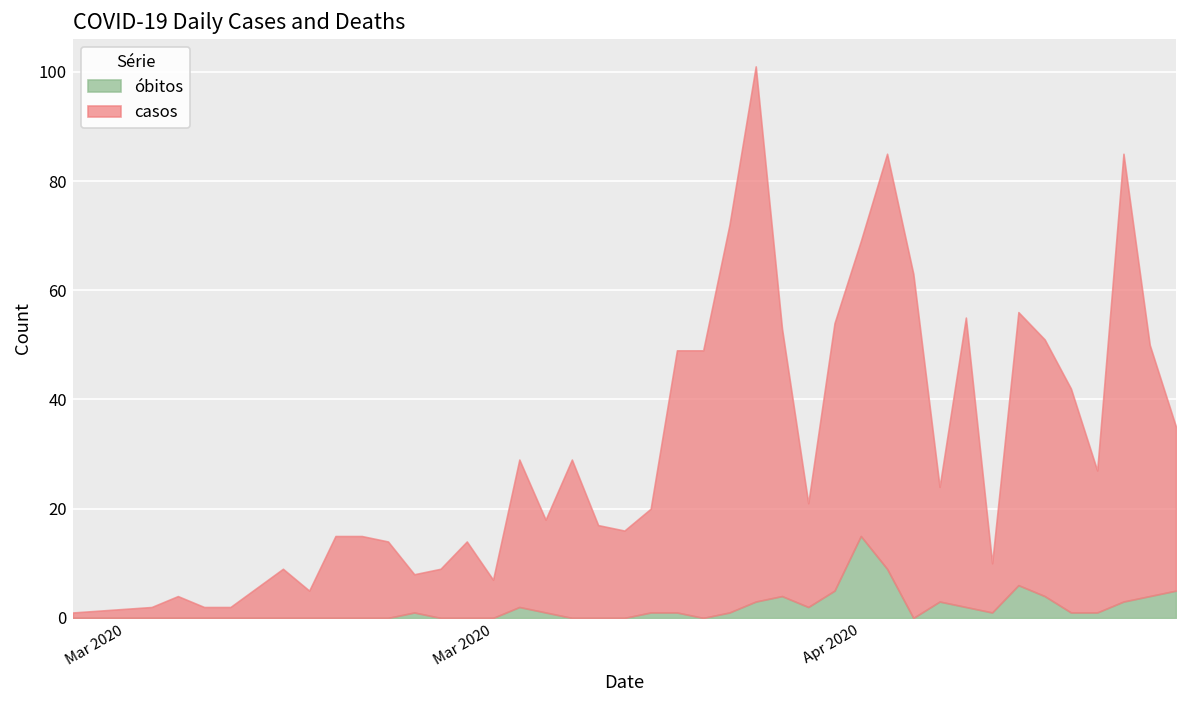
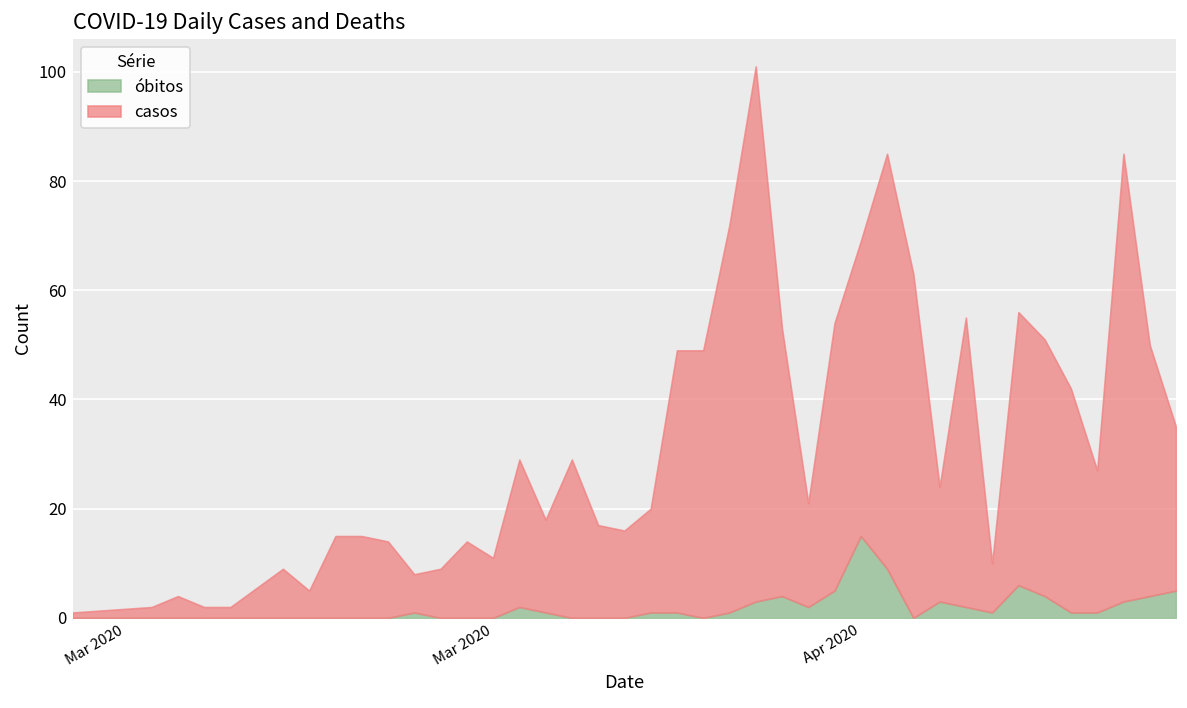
casos, Mar 2020: 7 -> 11
